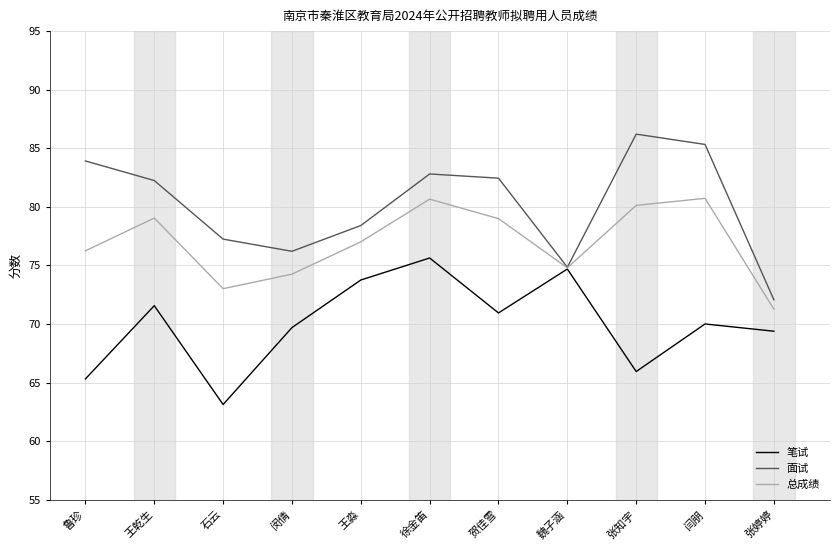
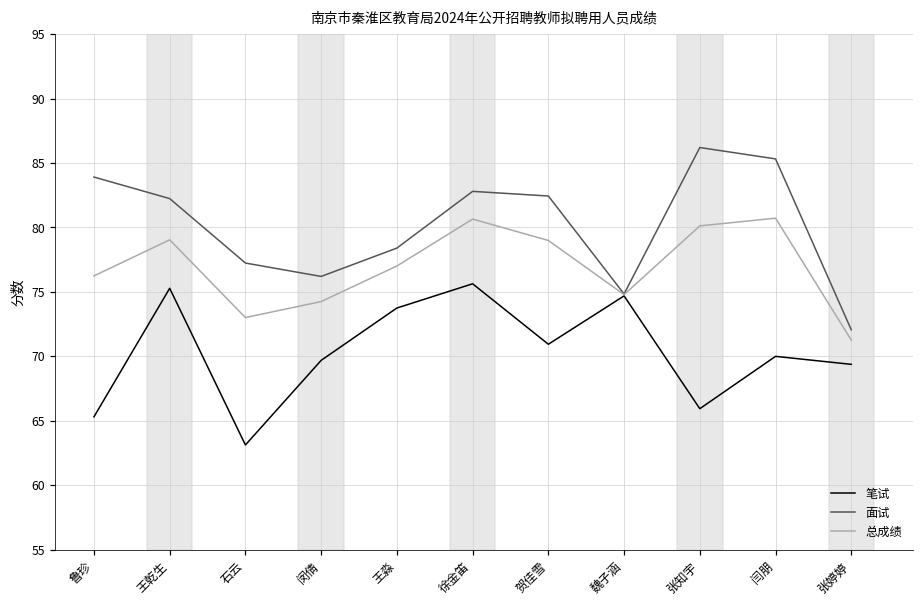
笔试, 王乾生: 71.6 -> 75.3
